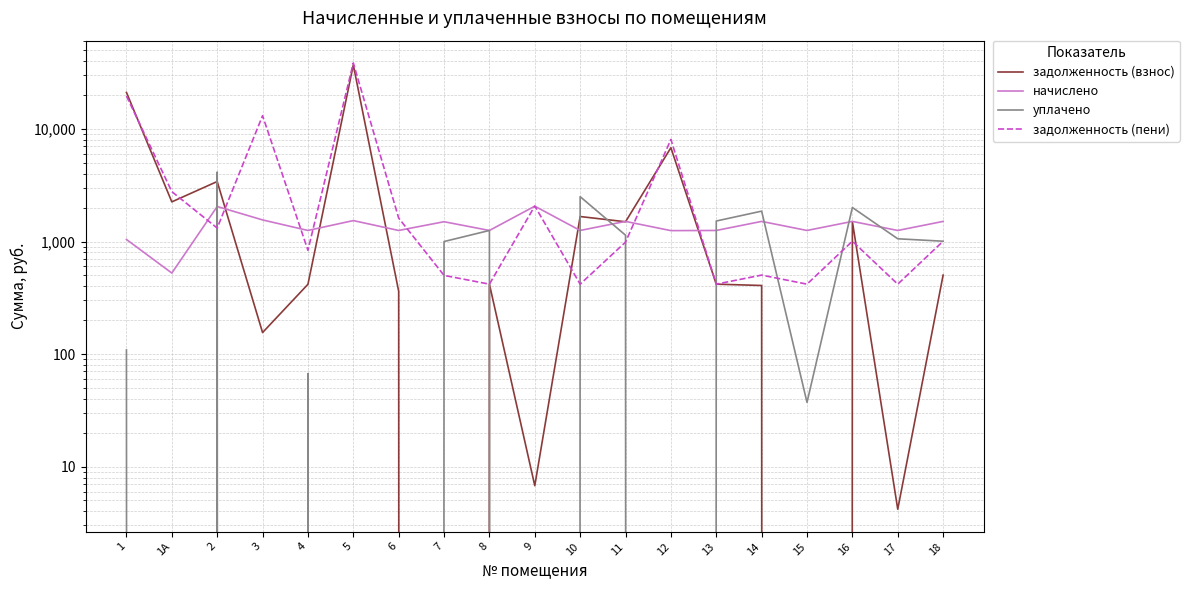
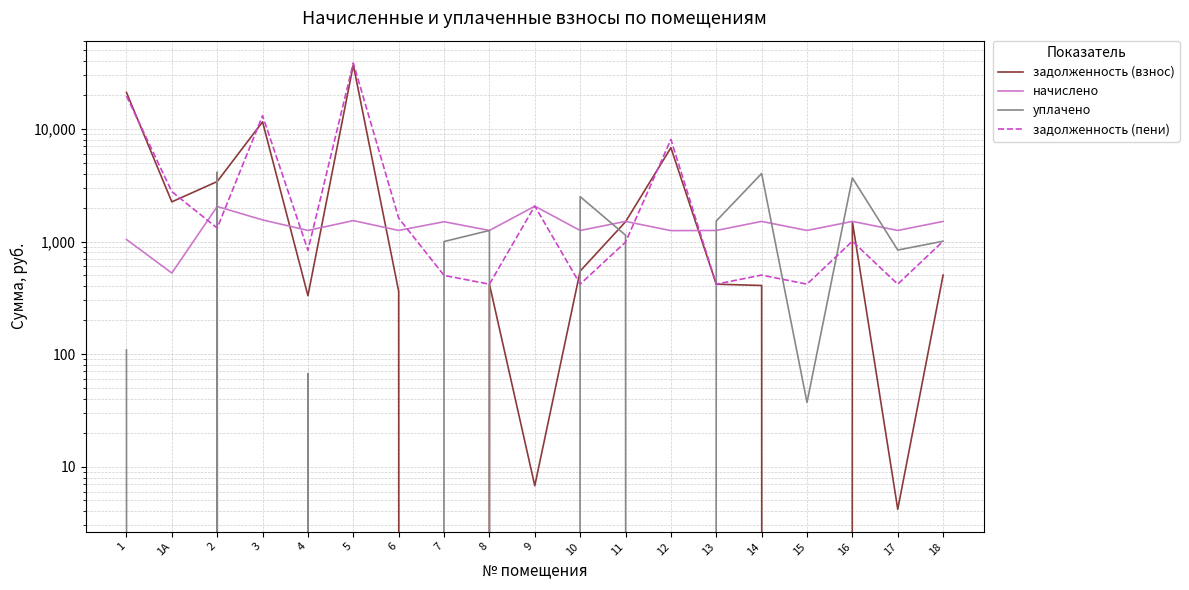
задолженность (взнос), 3: 160 -> 12,000
задолженность (взнос), 4: 420 -> 330
задолженность (взнос), 10: 1,700 -> 500
уплачено, 14: 1,900 -> 4,000
уплачено, 16: 2,000 -> 3,700
уплачено, 17: 1,100 -> 800
